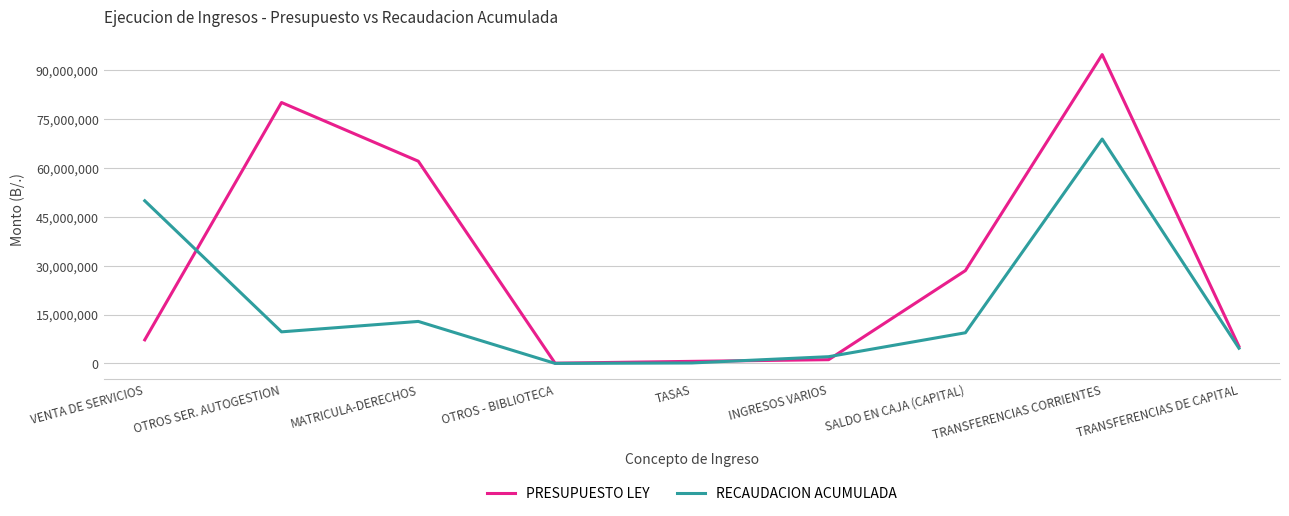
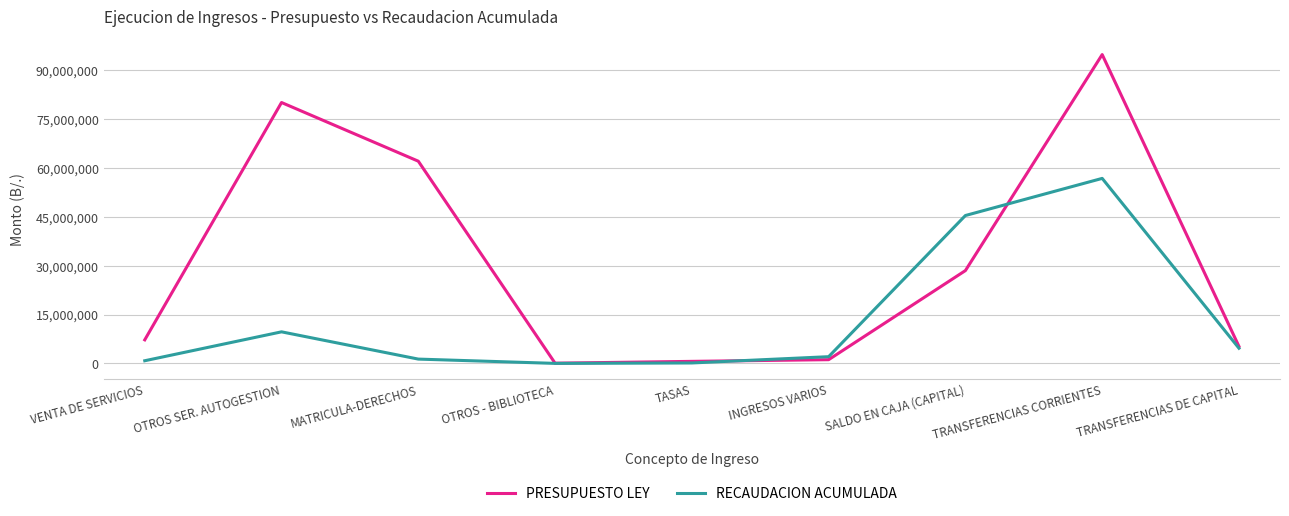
RECAUDACION ACUMULADA, VENTA DE SERVICIOS: 50,000,000 -> 1,000,000
RECAUDACION ACUMULADA, MATRICULA-DERECHOS: 13,000,000 -> 1,000,000
RECAUDACION ACUMULADA, SALDO EN CAJA (CAPITAL): 9,000,000 -> 45,000,000
RECAUDACION ACUMULADA, TRANSFERENCIAS CORRIENTES: 69,000,000 -> 57,000,000
